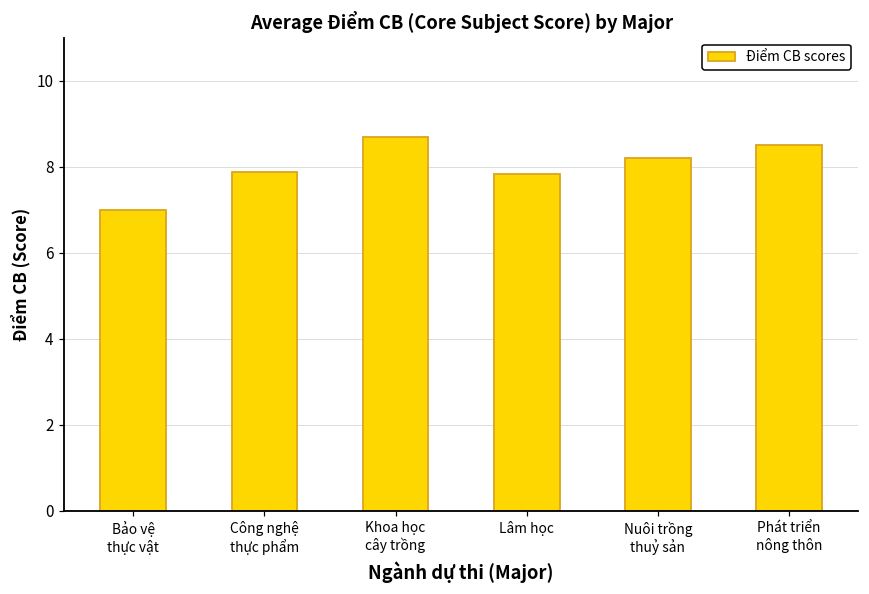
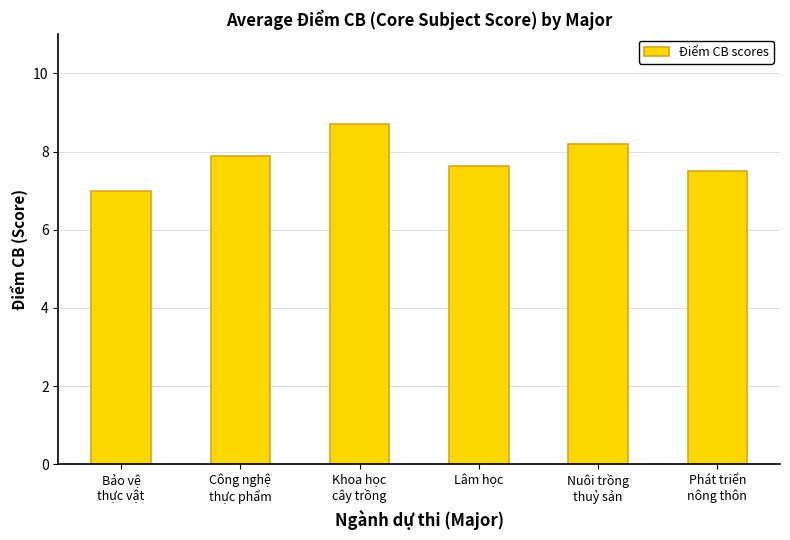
Lâm học: 7.8 -> 7.6
Phát triển nông thôn: 8.5 -> 7.5
